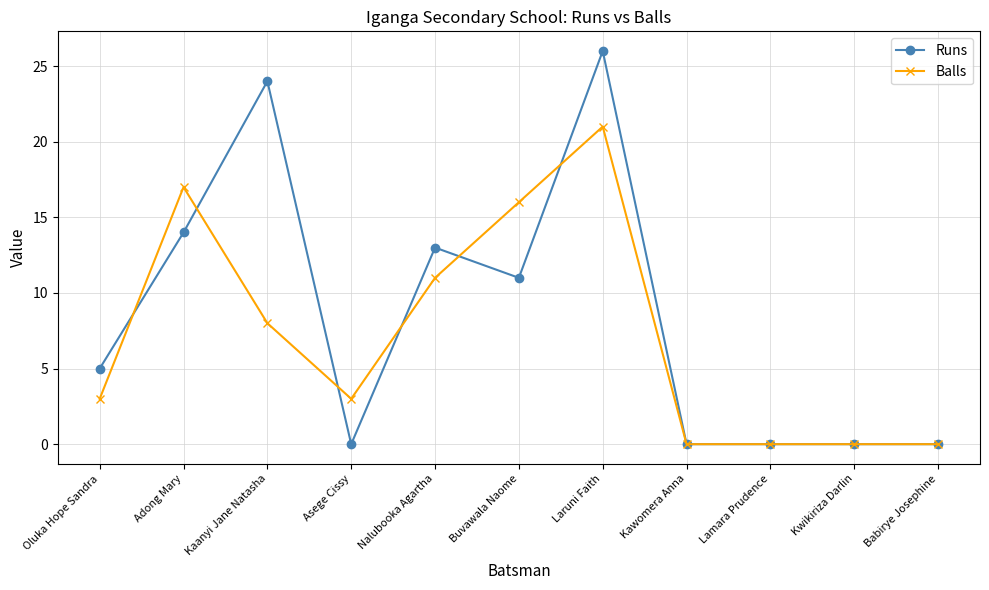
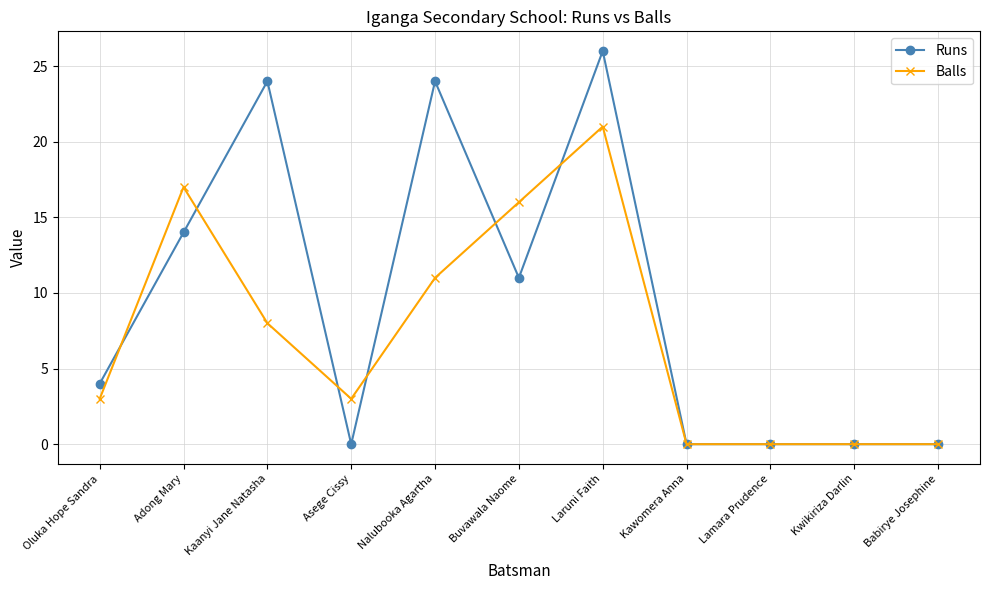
Runs, Oluka Hope Sandra: 5 -> 4
Runs, Nalubooka Agartha: 13 -> 24
